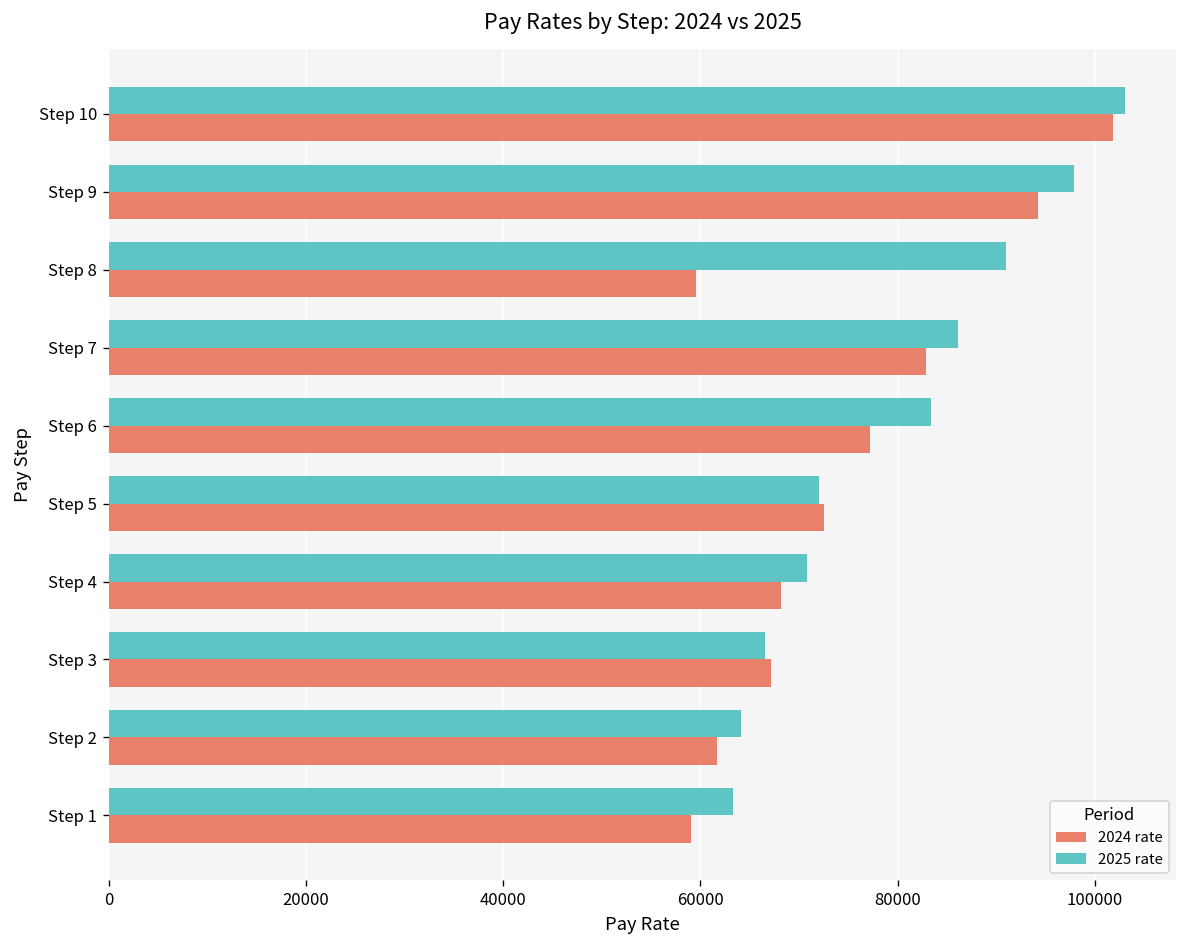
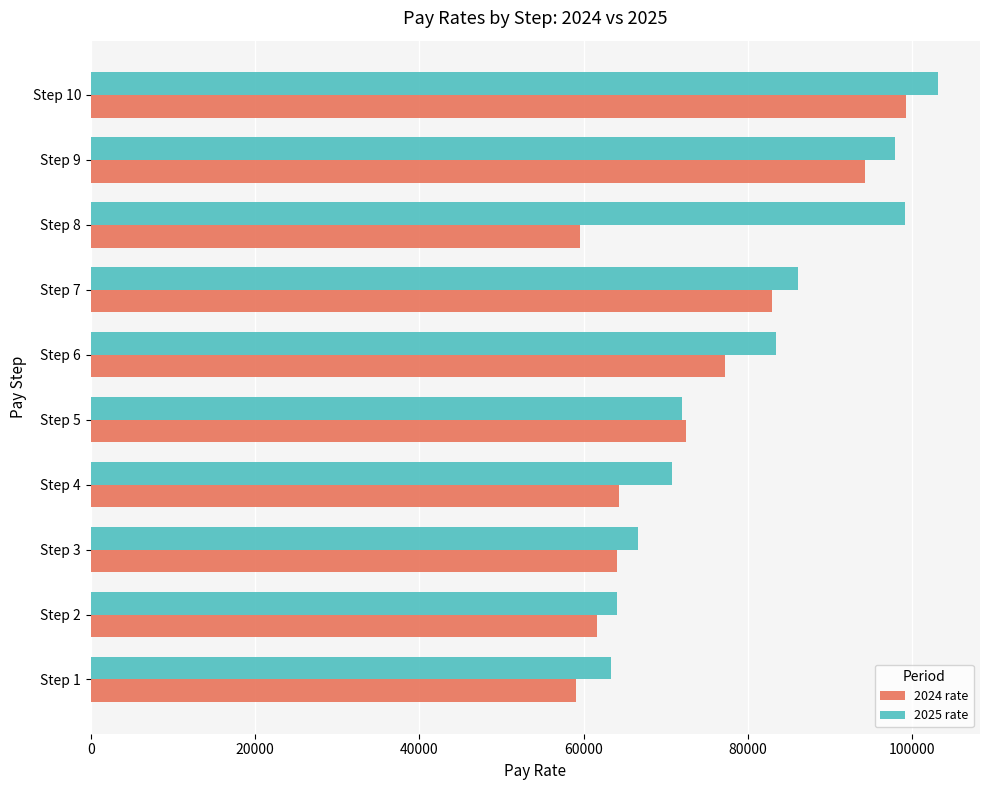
2024 rate, Step 10: 102000 -> 99000
2025 rate, Step 8: 91000 -> 99000
2024 rate, Step 4: 68000 -> 64000
2024 rate, Step 3: 67000 -> 64000
